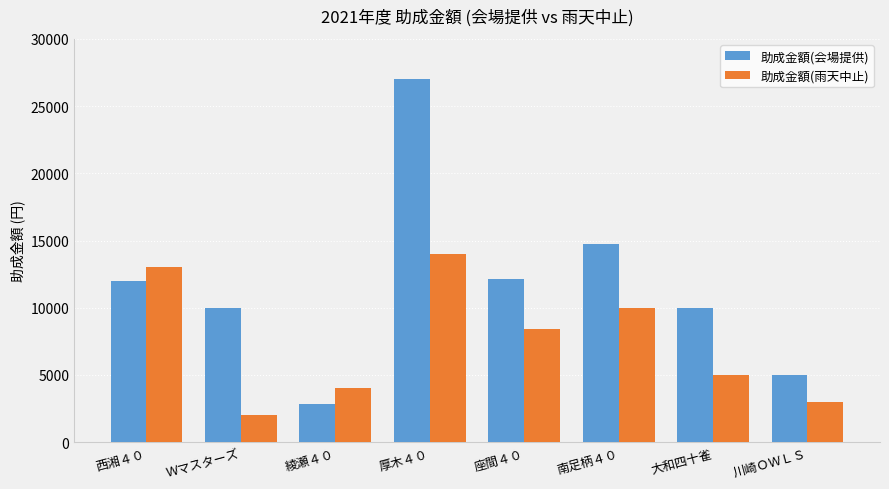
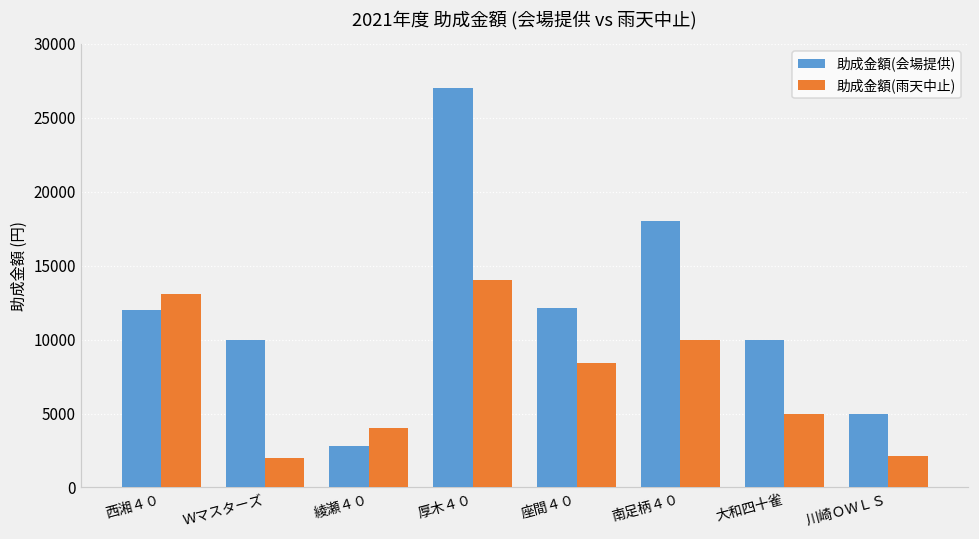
助成金額(会場提供), 南足柄４０: 14800 -> 18000
助成金額(雨天中止), 川崎ＯＷＬＳ: 3000 -> 2100
